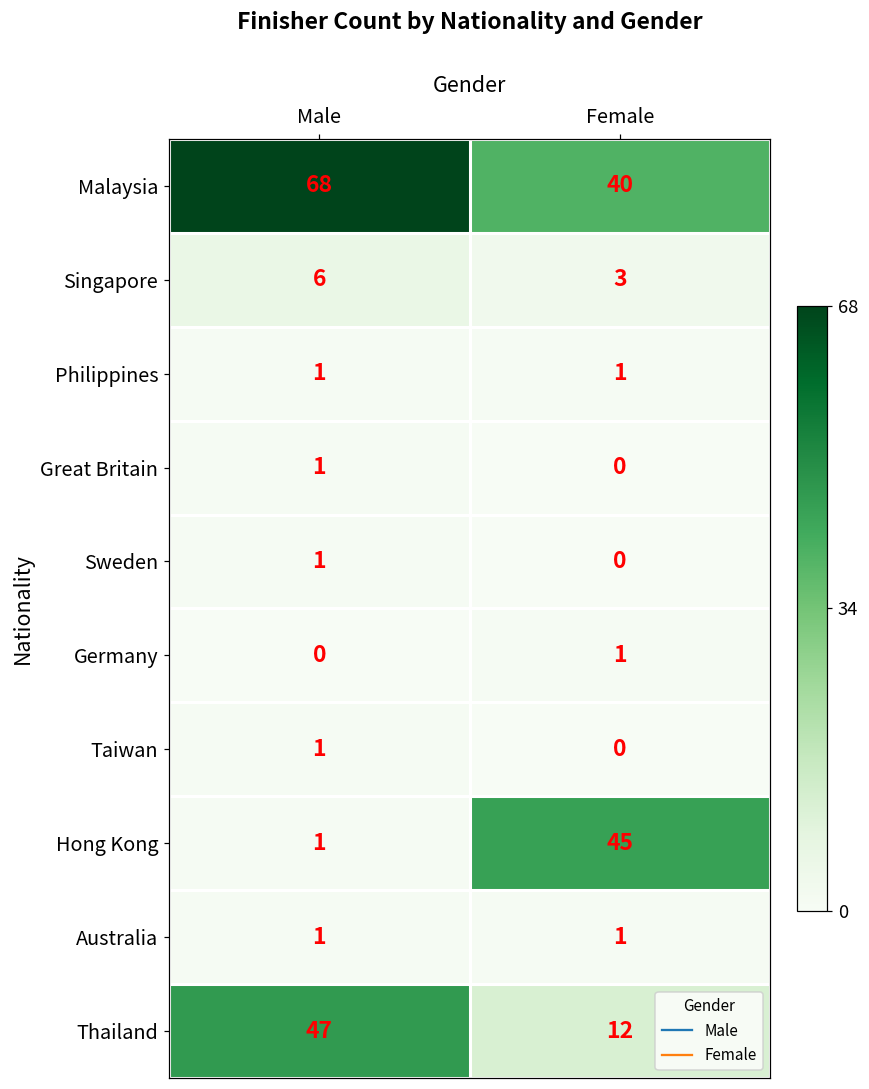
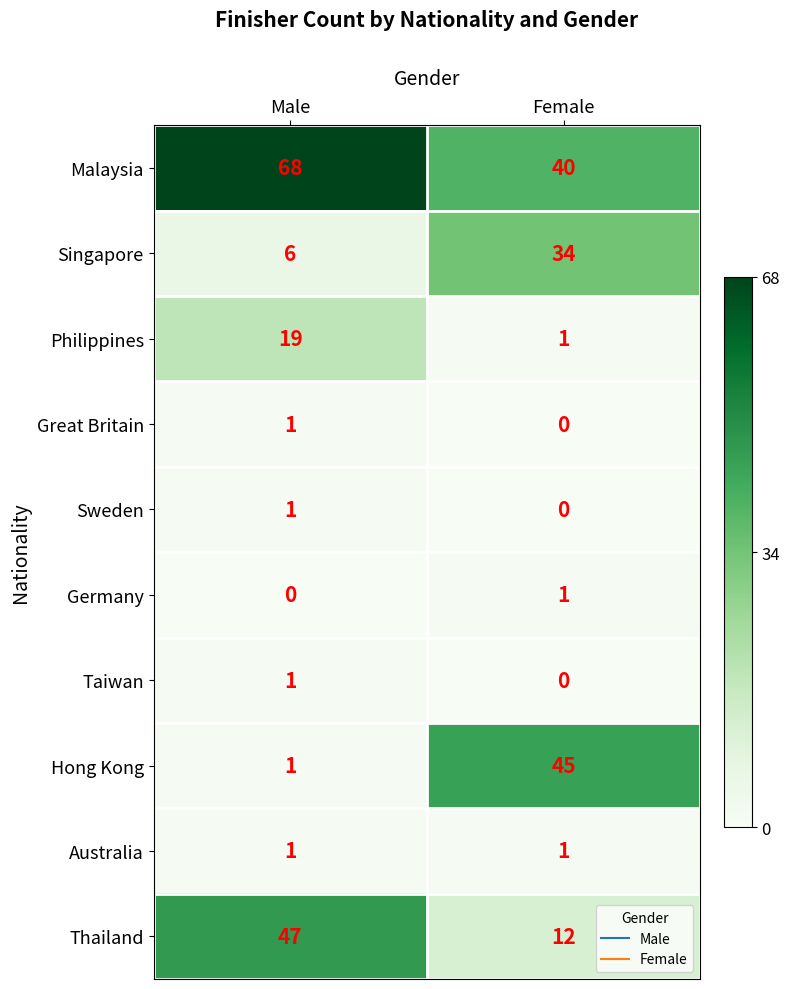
Singapore, Female: 3 -> 34
Philippines, Male: 1 -> 19
